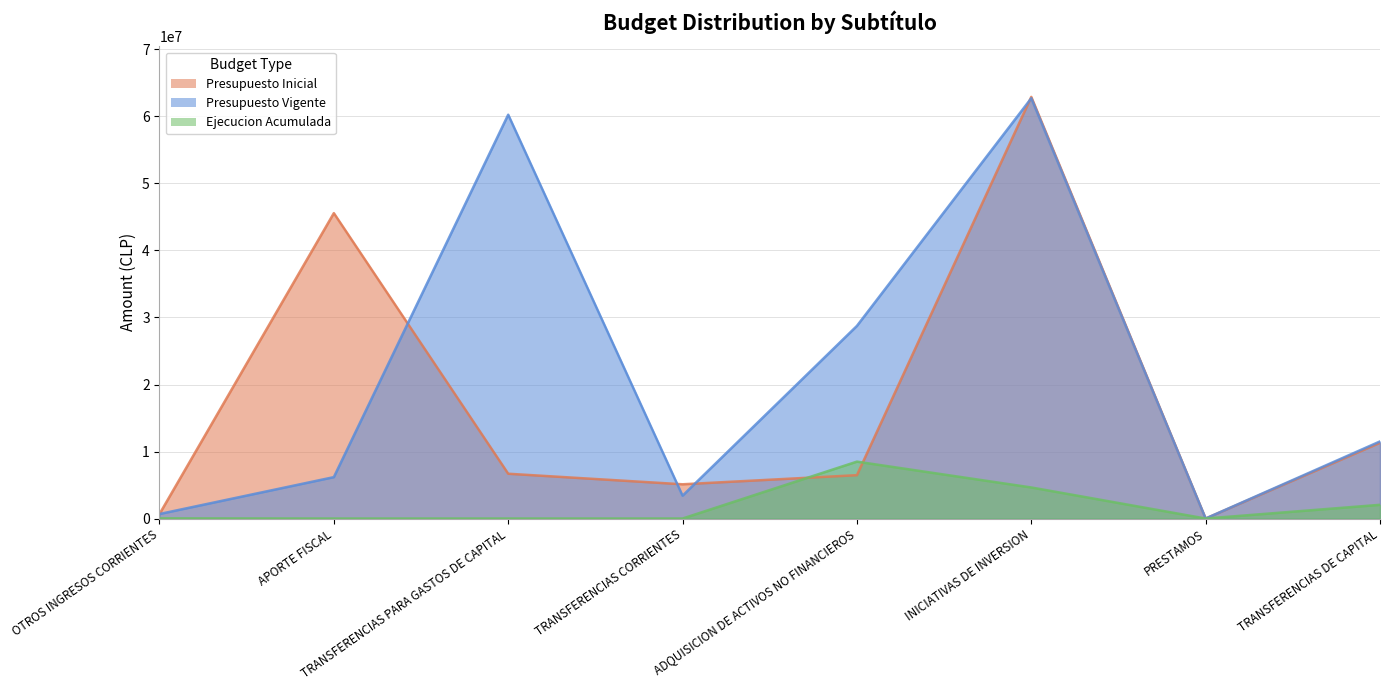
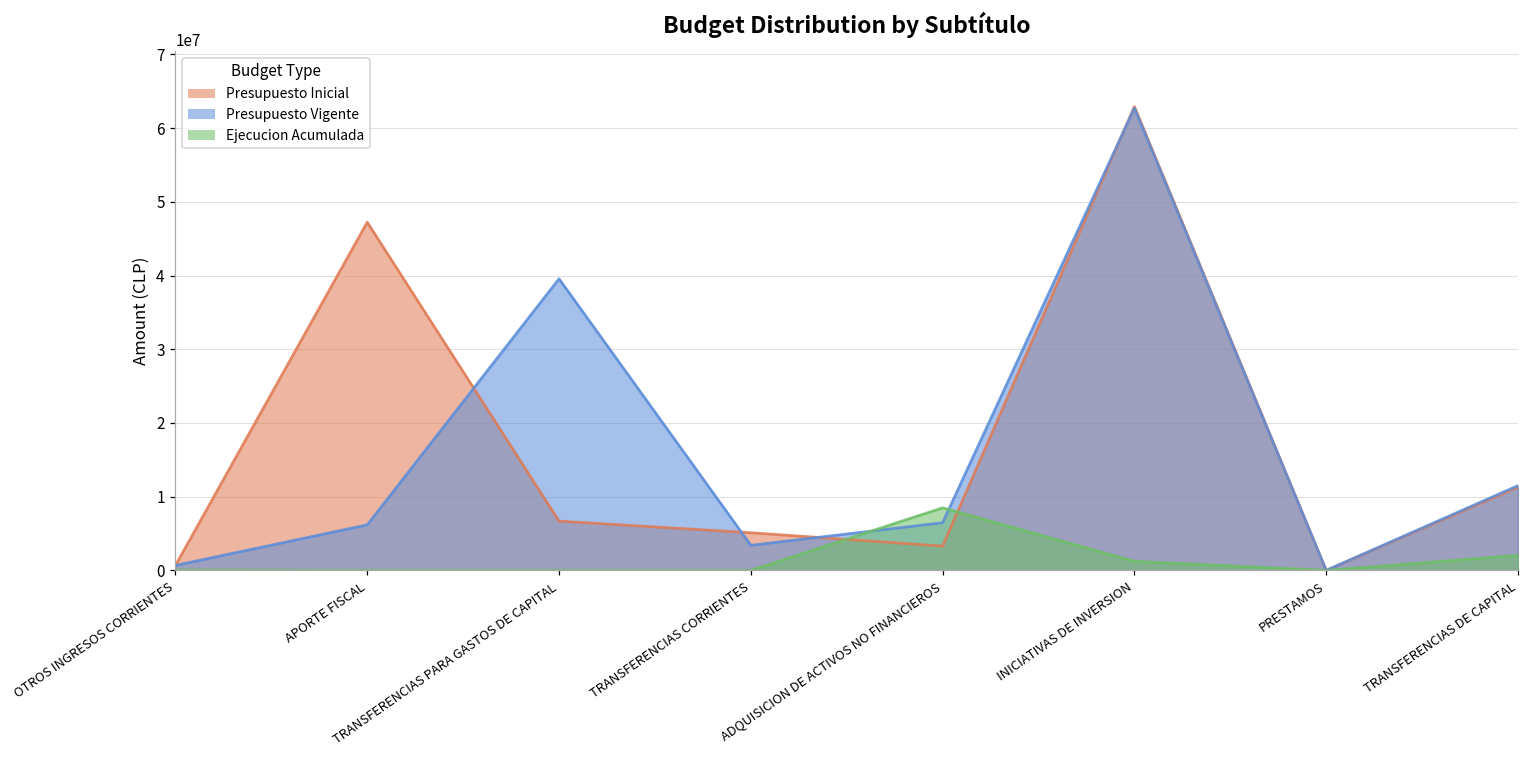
Presupuesto Inicial, APORTE FISCAL: 46000000 -> 47000000
Presupuesto Vigente, TRANSFERENCIAS PARA GASTOS DE CAPITAL: 60000000 -> 40000000
Presupuesto Inicial, ADQUISICION DE ACTIVOS NO FINANCIEROS: 6000000 -> 3000000
Presupuesto Vigente, ADQUISICION DE ACTIVOS NO FINANCIEROS: 29000000 -> 6000000
Ejecucion Acumulada, INICIATIVAS DE INVERSION: 5000000 -> 1000000
